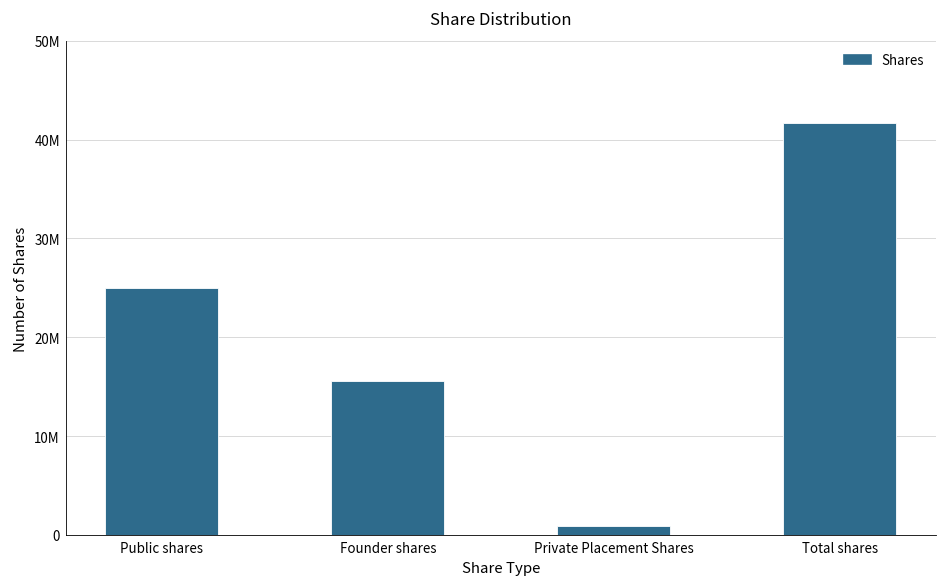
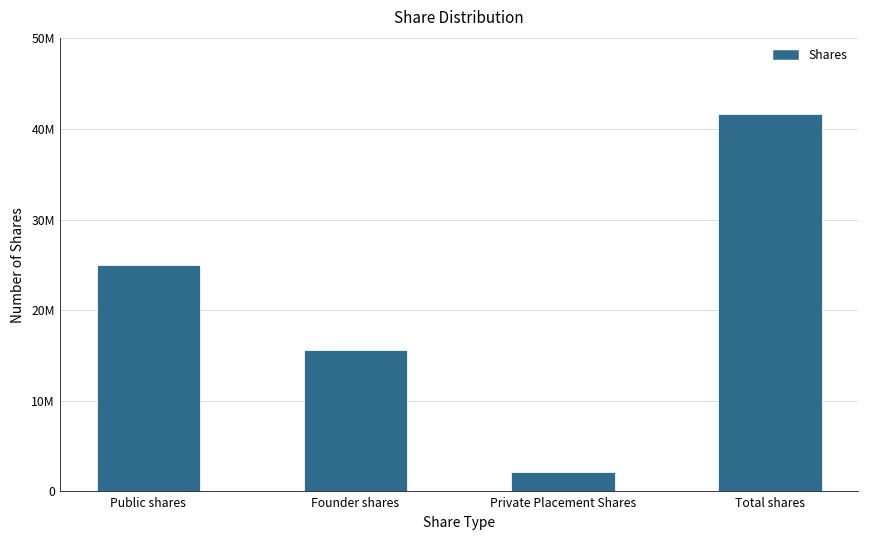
Private Placement Shares: 1000000 -> 2000000
